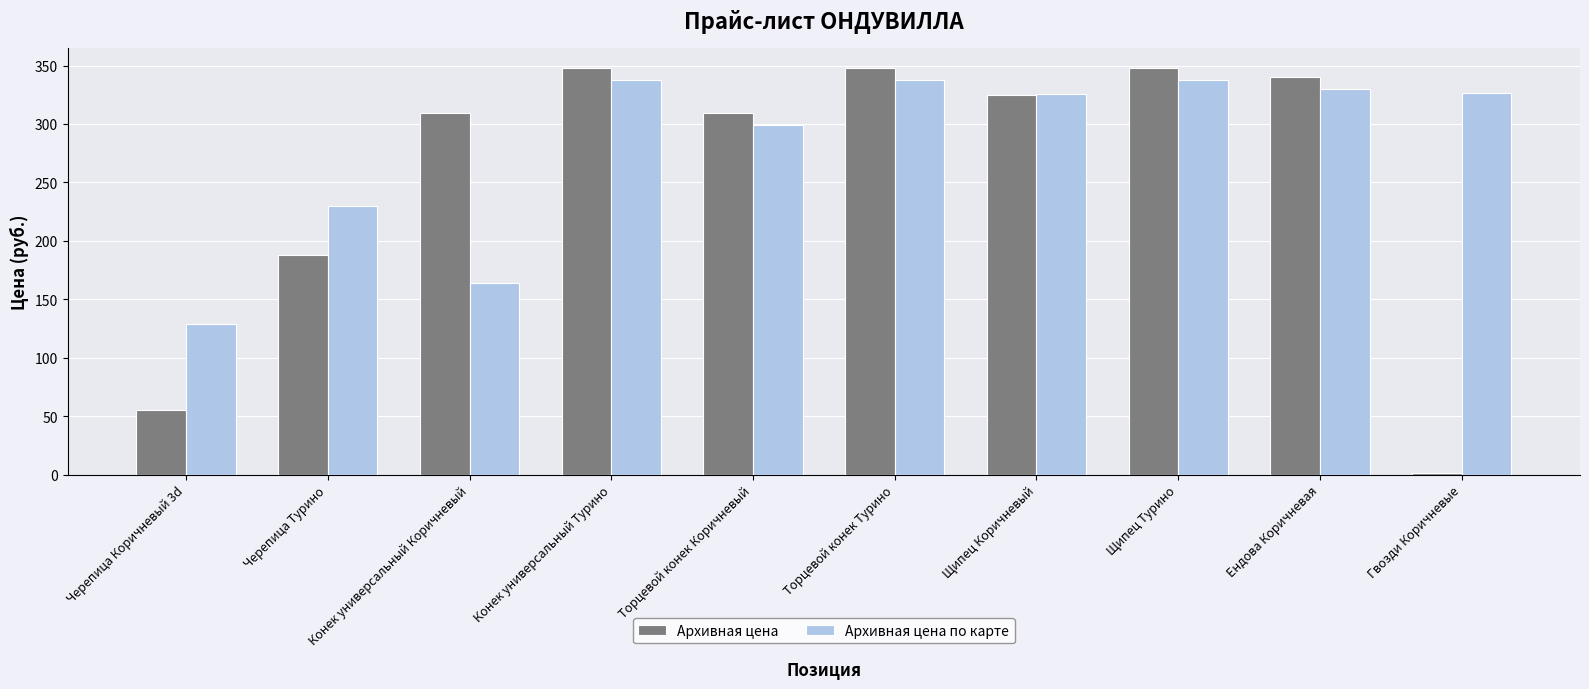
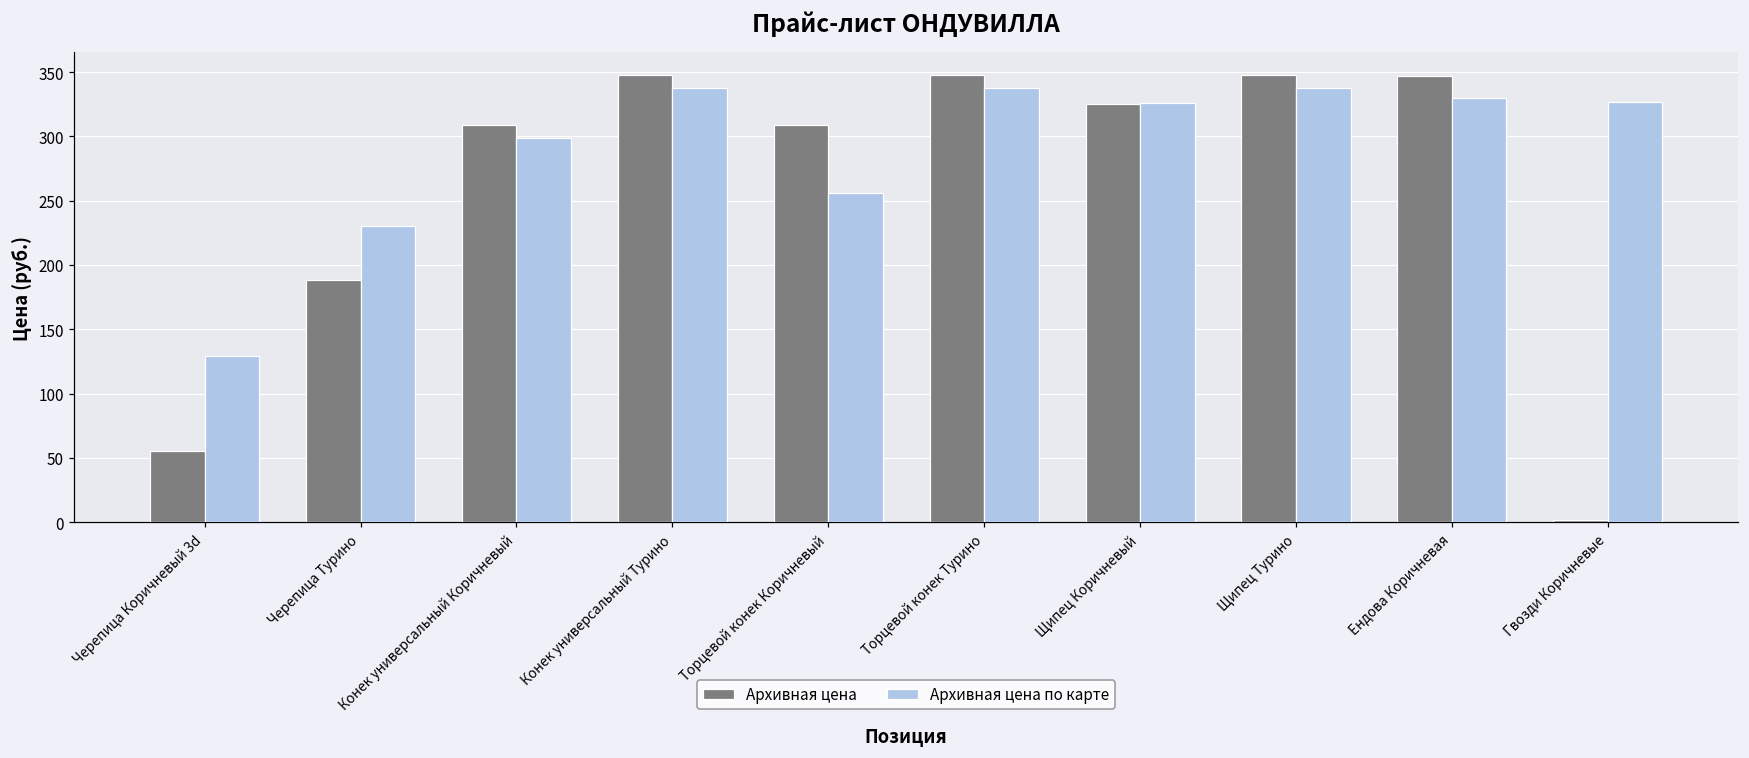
Архивная цена по карте, Конек универсальный Коричневый: 164 -> 299
Архивная цена по карте, Торцевой конек Коричневый: 299 -> 256
Архивная цена, Ендова Коричневая: 340 -> 347
